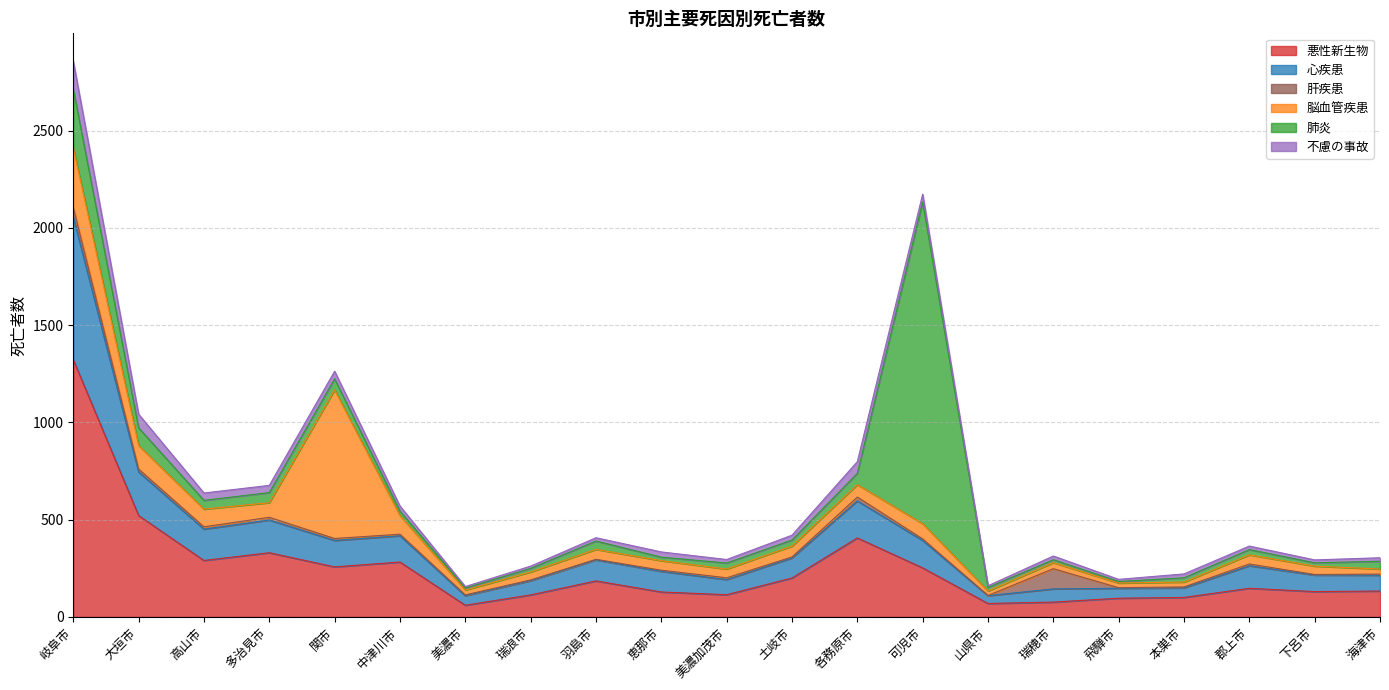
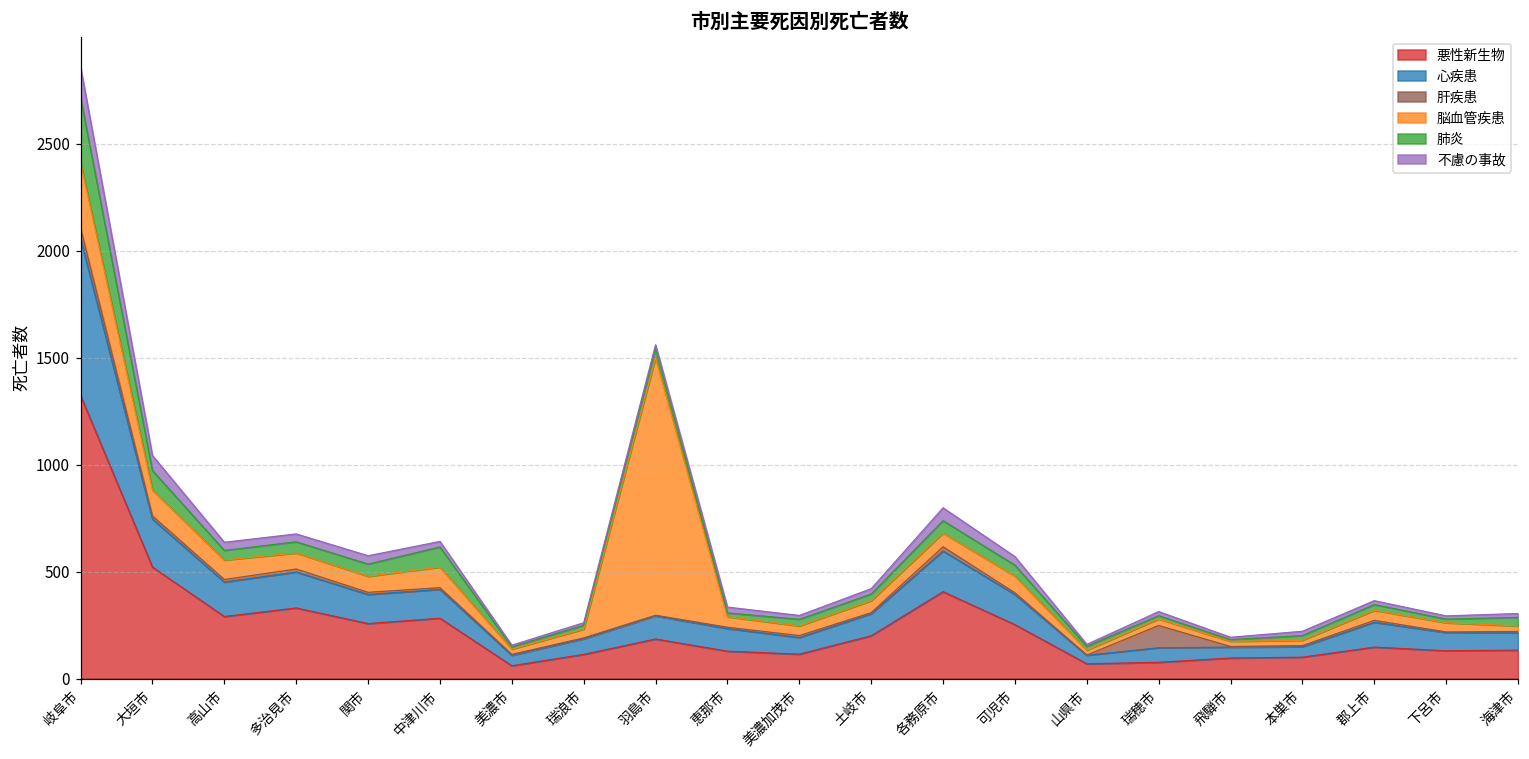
脳血管疾患, 関市: 760 -> 80
肺炎, 中津川市: 20 -> 90
脳血管疾患, 羽島市: 50 -> 1200
肺炎, 可児市: 1650 -> 50
